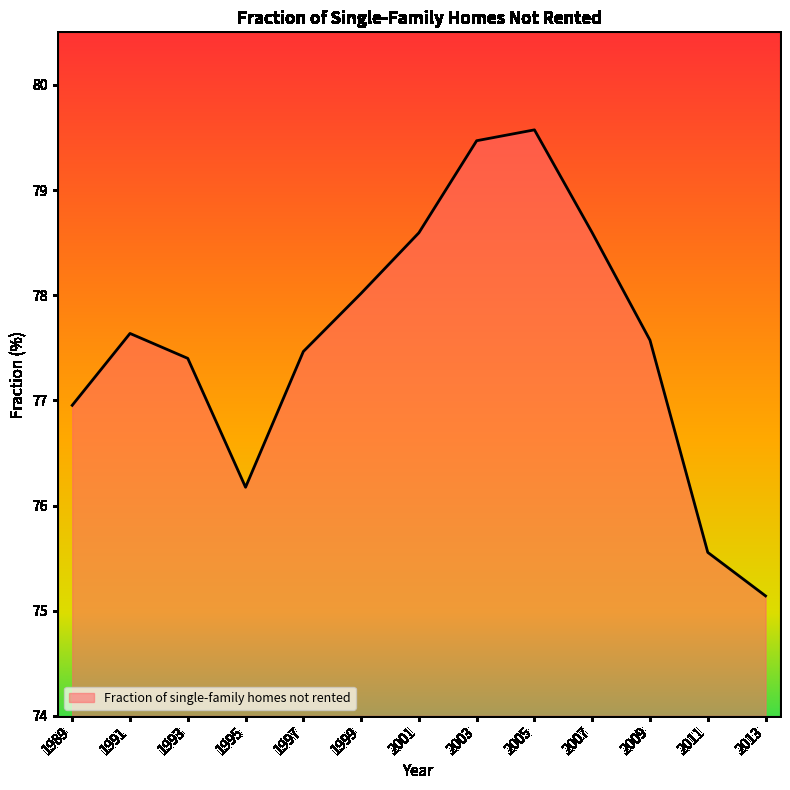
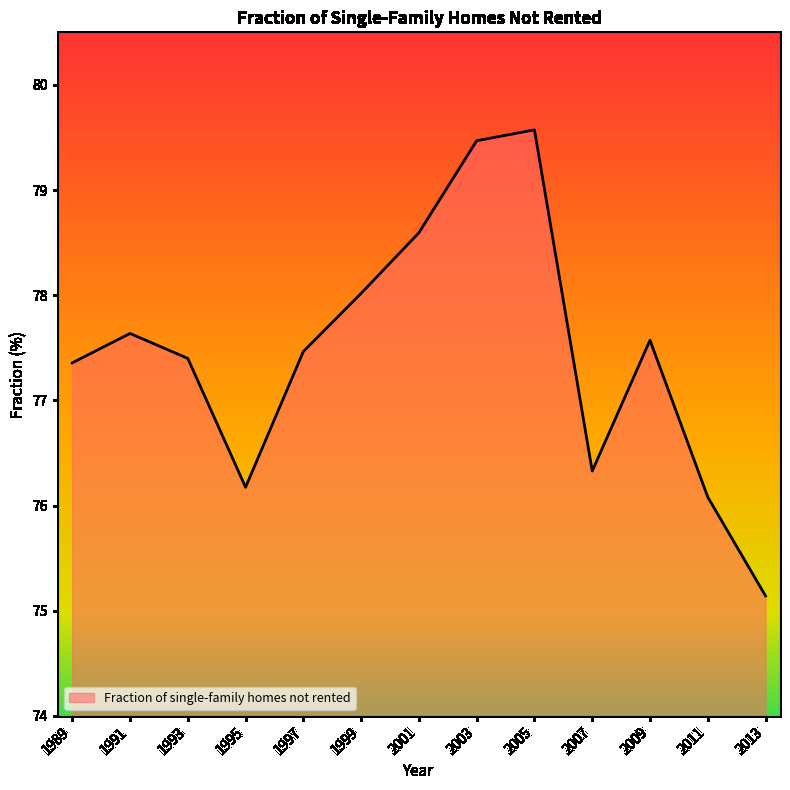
1989: 76.95 -> 77.36
2007: 78.59 -> 76.33
2011: 75.55 -> 76.08
